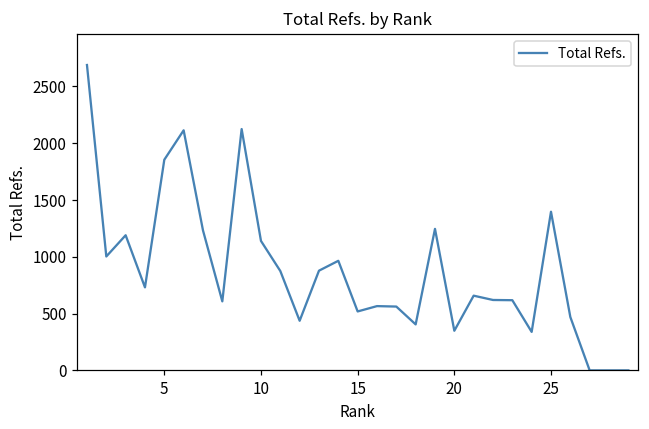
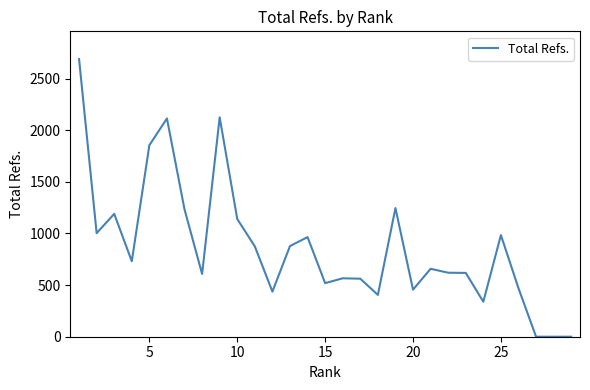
20: 350 -> 460
25: 1400 -> 980
